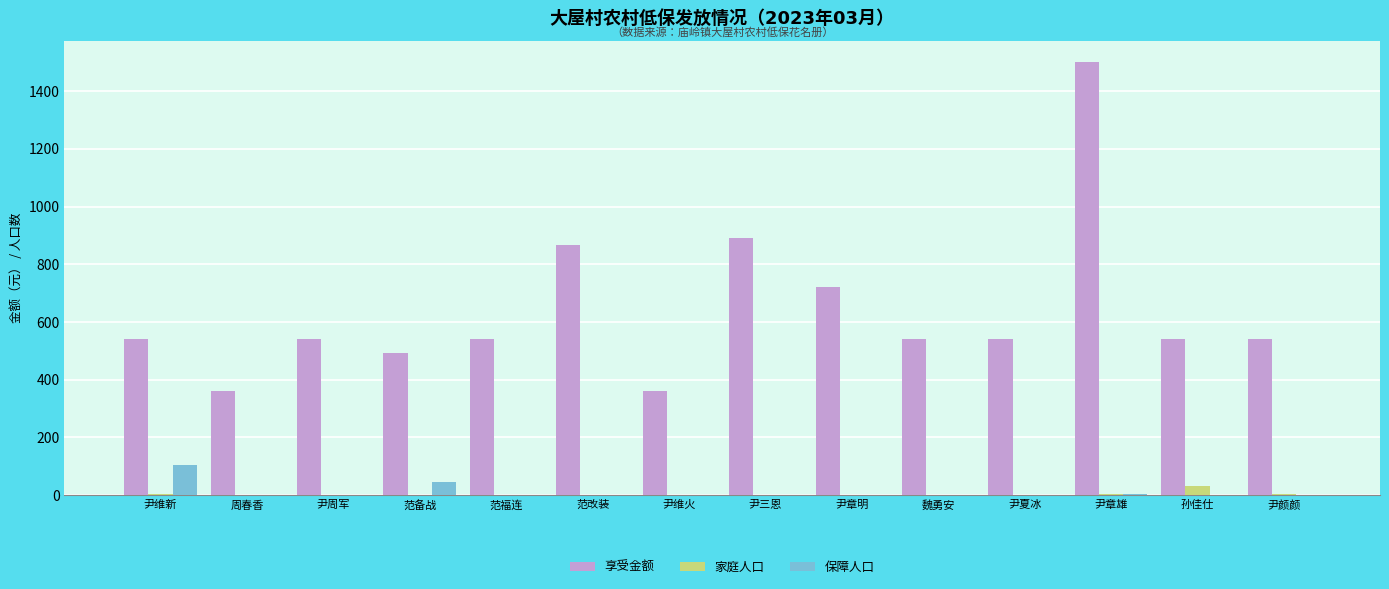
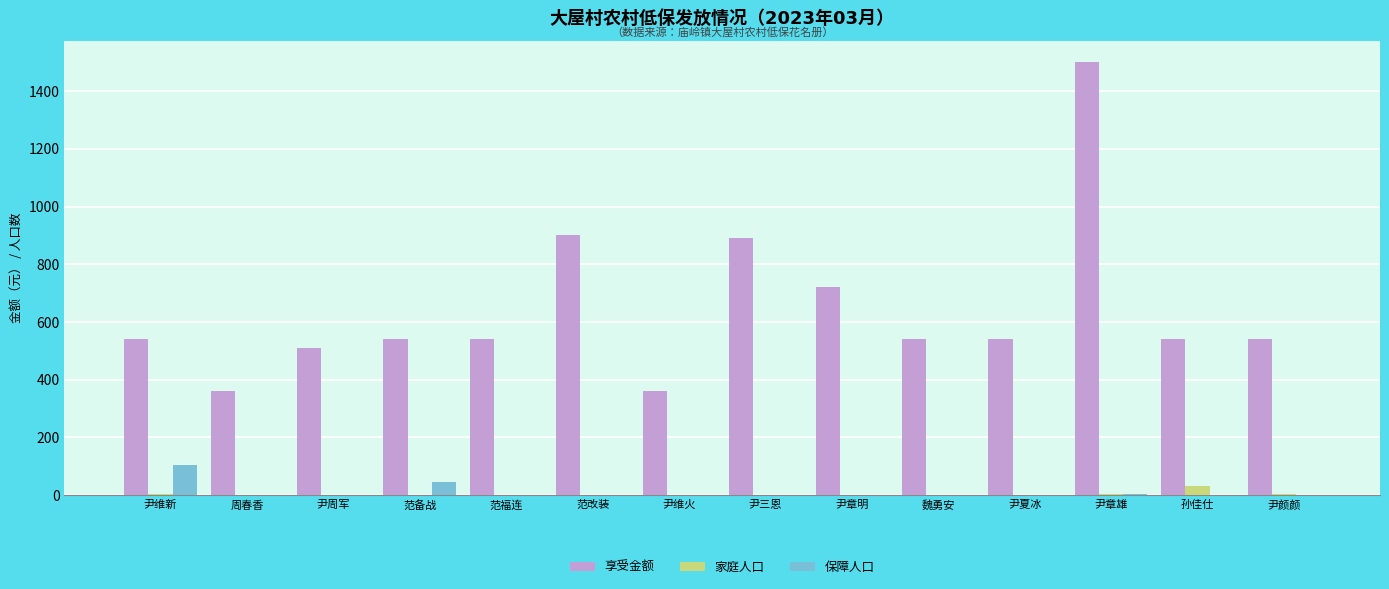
享受金额, 尹周军: 540 -> 510
享受金额, 范备战: 490 -> 540
享受金额, 范改装: 870 -> 900
